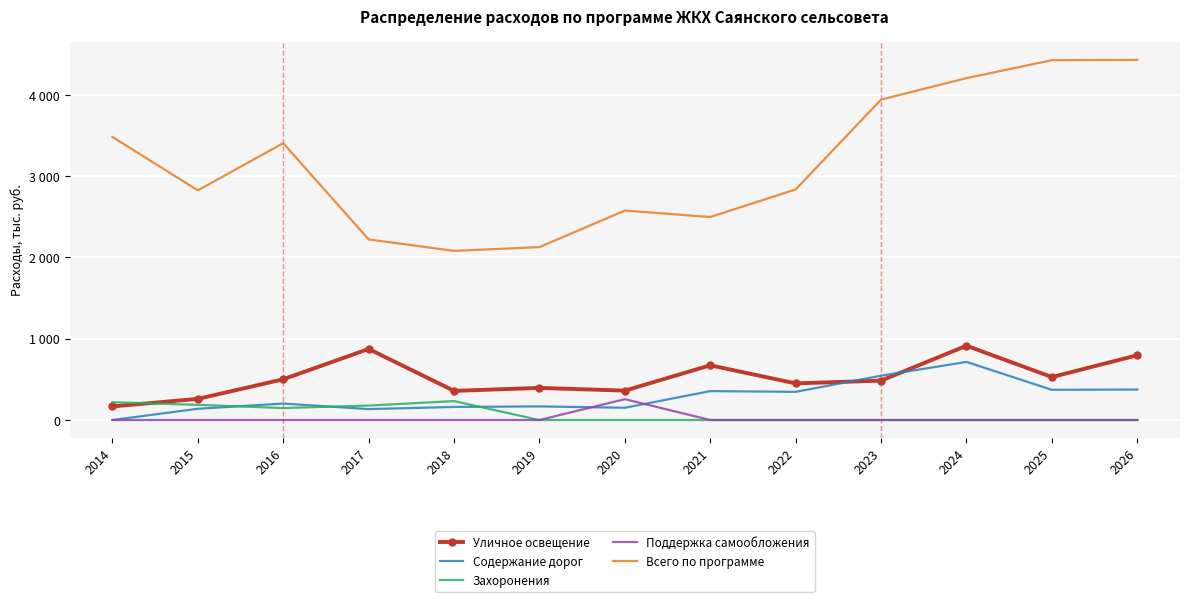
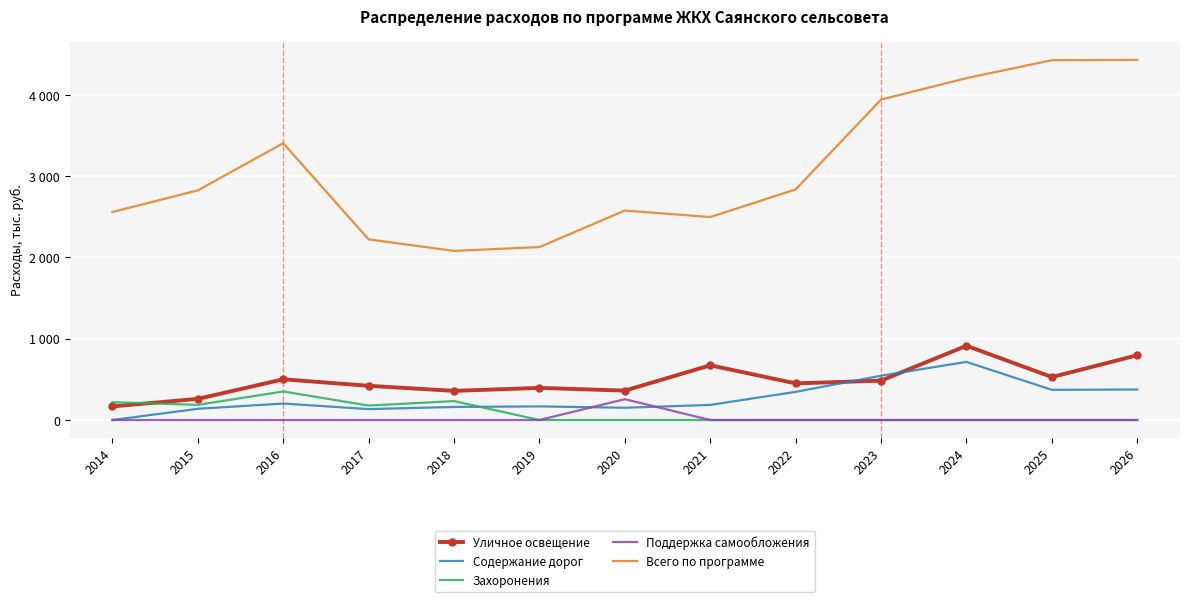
Всего по программе, 2014: 3500 -> 2600
Захоронения, 2016: 100 -> 400
Уличное освещение, 2017: 900 -> 400
Содержание дорог, 2021: 400 -> 200
